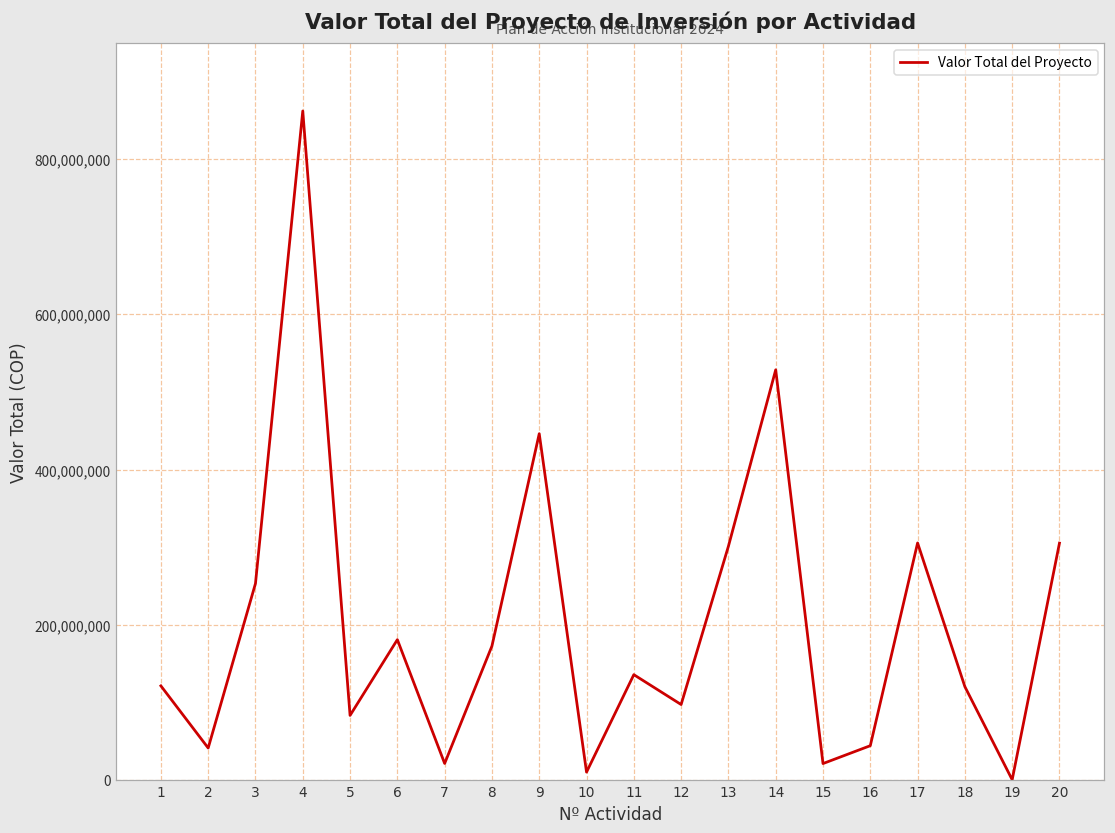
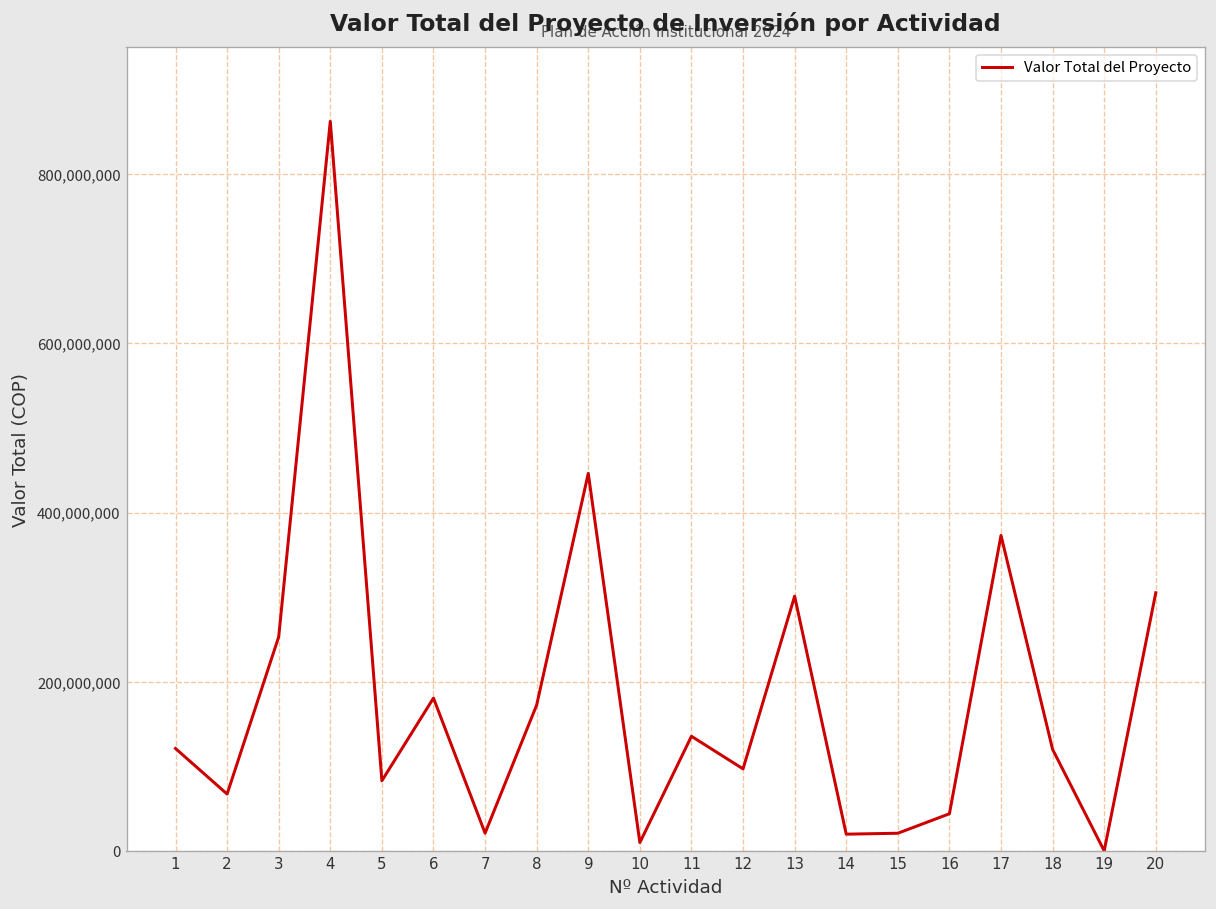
2: 40,000,000 -> 70,000,000
14: 530,000,000 -> 20,000,000
17: 310,000,000 -> 370,000,000
